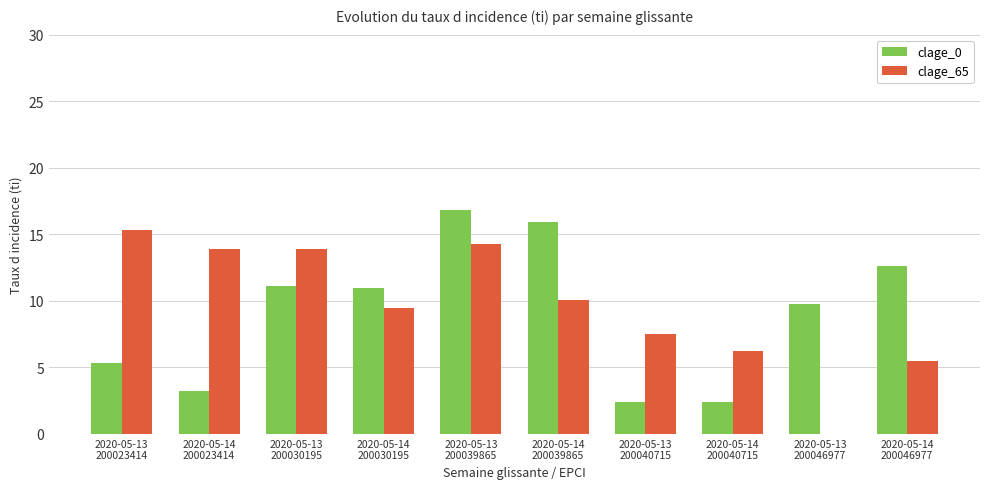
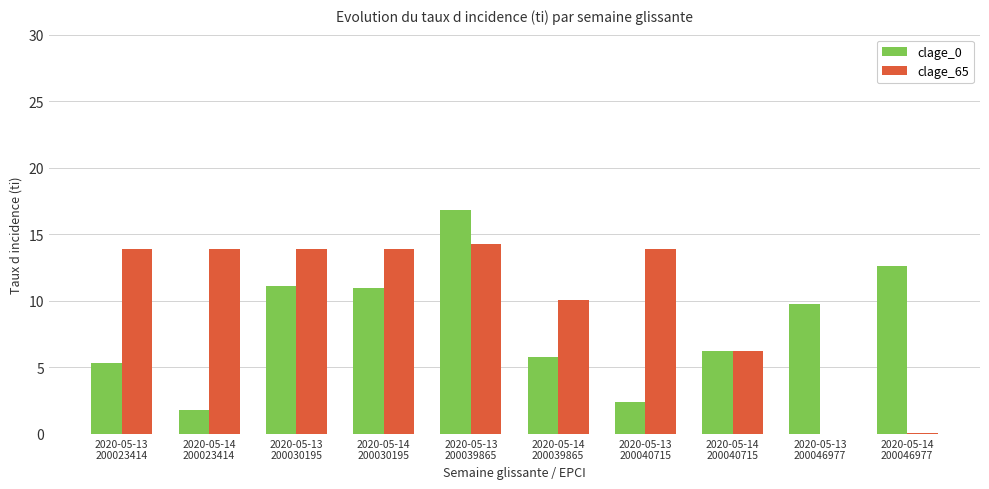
clage_65, 2020-05-13 200023414: 15.3 -> 13.9
clage_0, 2020-05-14 200023414: 3.2 -> 1.8
clage_65, 2020-05-14 200030195: 9.5 -> 13.9
clage_0, 2020-05-14 200039865: 15.9 -> 5.8
clage_65, 2020-05-13 200040715: 7.5 -> 13.9
clage_0, 2020-05-14 200040715: 2.4 -> 6.2
clage_65, 2020-05-14 200046977: 5.5 -> 0.1
